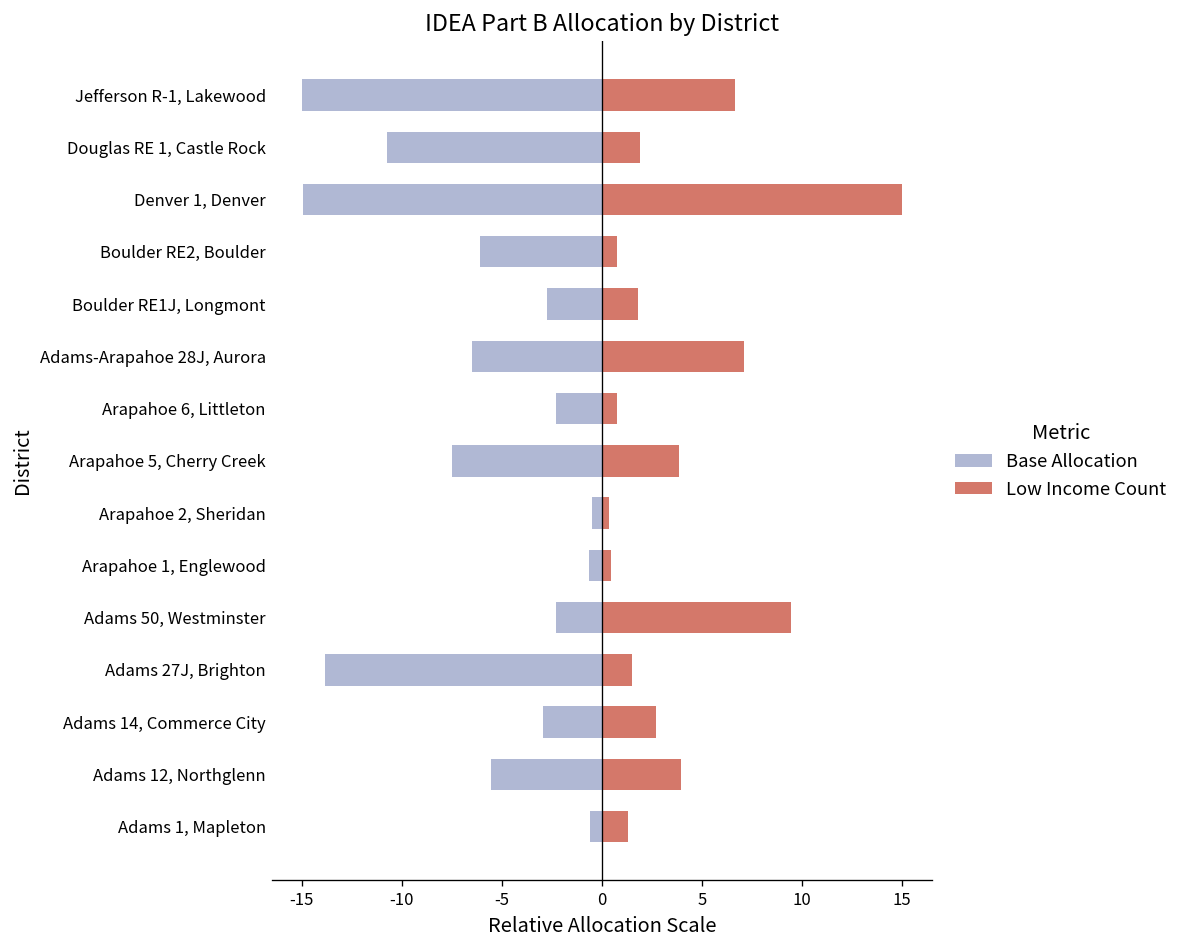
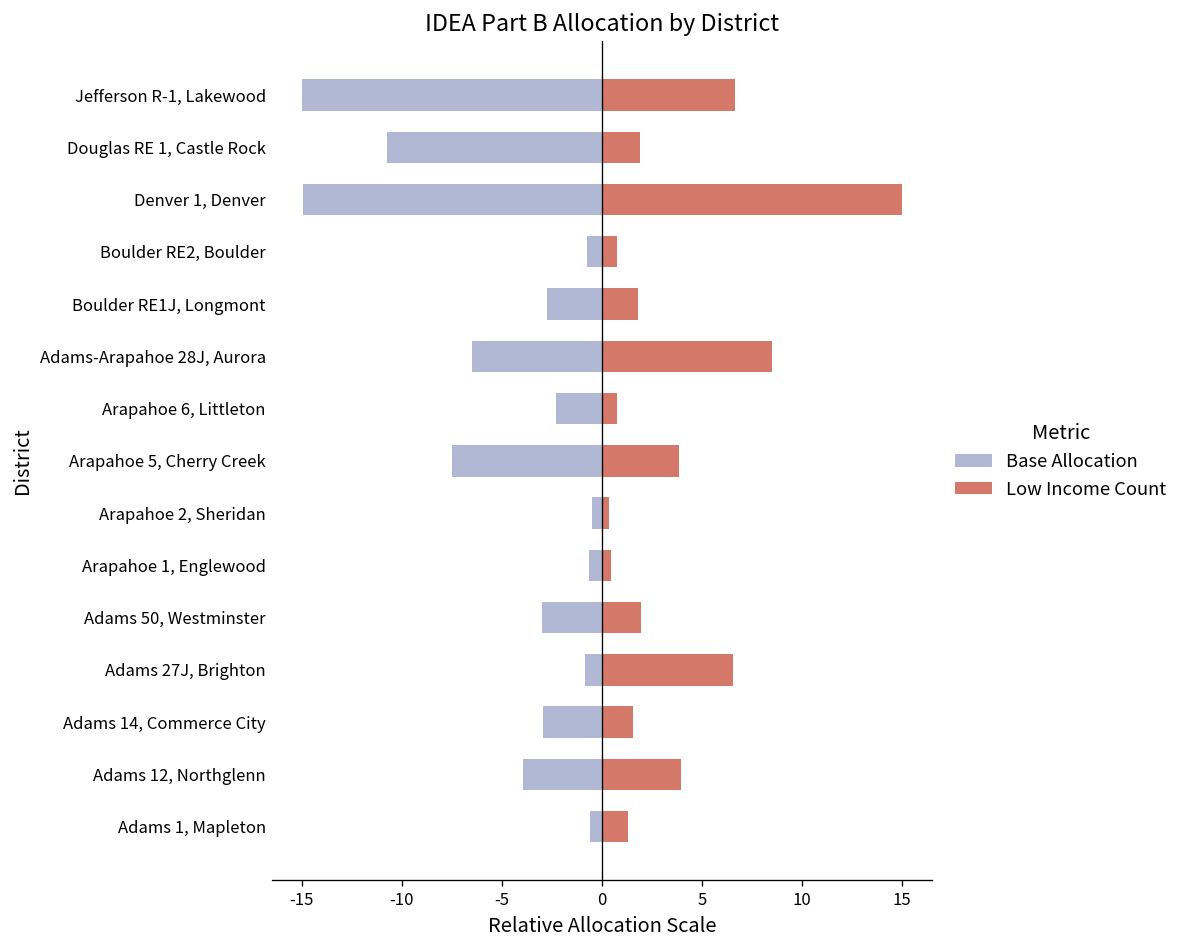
Base Allocation, Boulder RE2, Boulder: -6.1 -> -0.8
Low Income Count, Adams-Arapahoe 28J, Aurora: 7.1 -> 8.5
Base Allocation, Adams 50, Westminster: -2.3 -> -3.0
Low Income Count, Adams 50, Westminster: 9.5 -> 1.9
Base Allocation, Adams 27J, Brighton: -13.8 -> -0.9
Low Income Count, Adams 27J, Brighton: 1.5 -> 6.5
Low Income Count, Adams 14, Commerce City: 2.7 -> 1.5
Base Allocation, Adams 12, Northglenn: -5.5 -> -3.9
